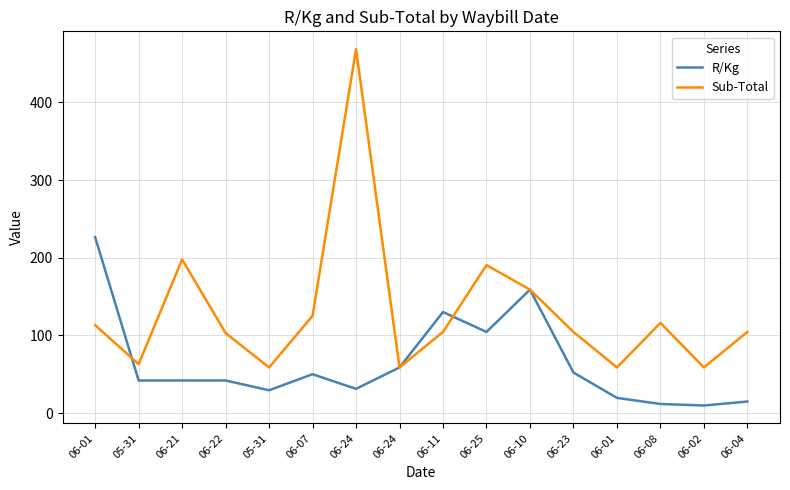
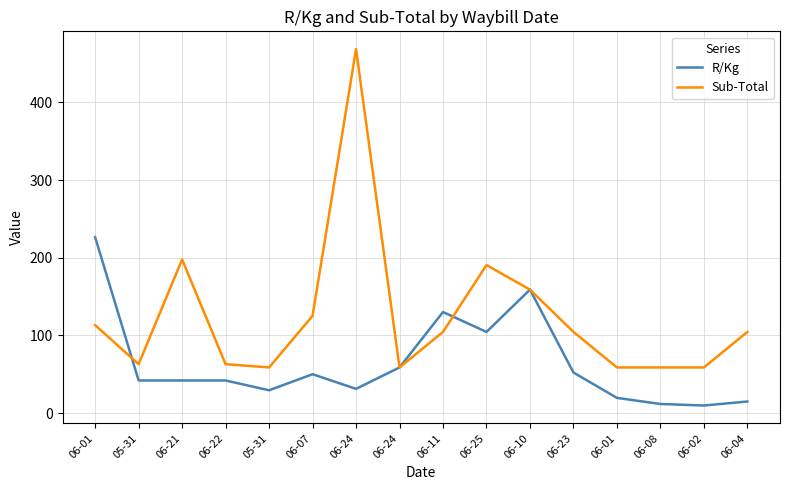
Sub-Total, 06-22: 100 -> 60
Sub-Total, 06-08: 120 -> 60
